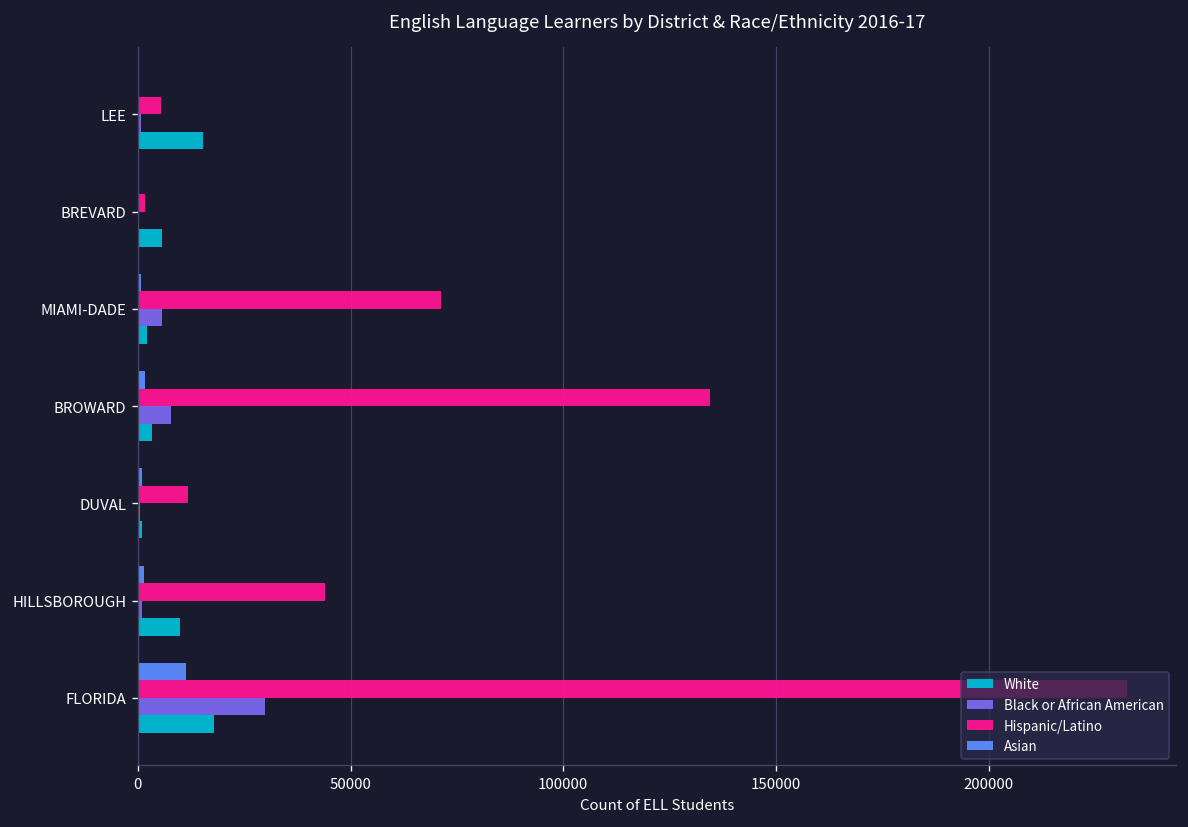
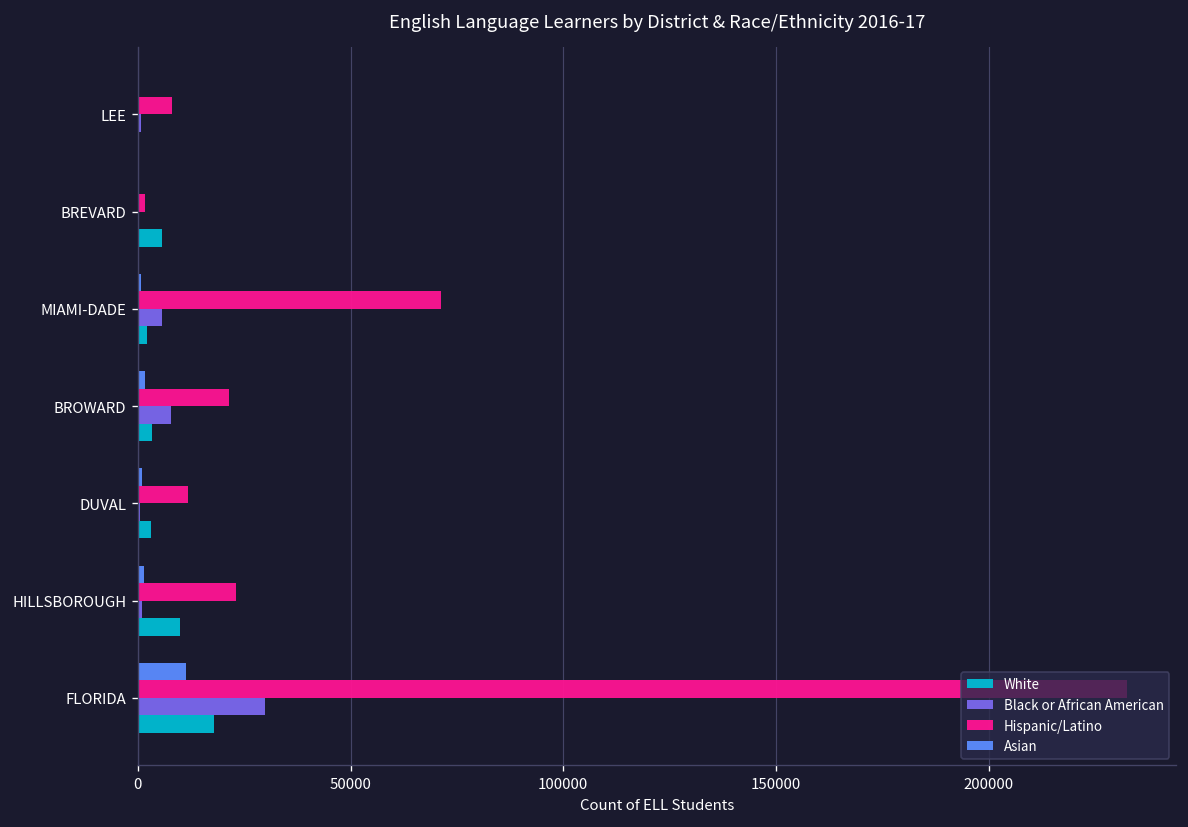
Hispanic/Latino, LEE: 5000 -> 8000
White, LEE: 15000 -> 0
Hispanic/Latino, BROWARD: 135000 -> 22000
White, DUVAL: 1000 -> 3000
Hispanic/Latino, HILLSBOROUGH: 44000 -> 23000
